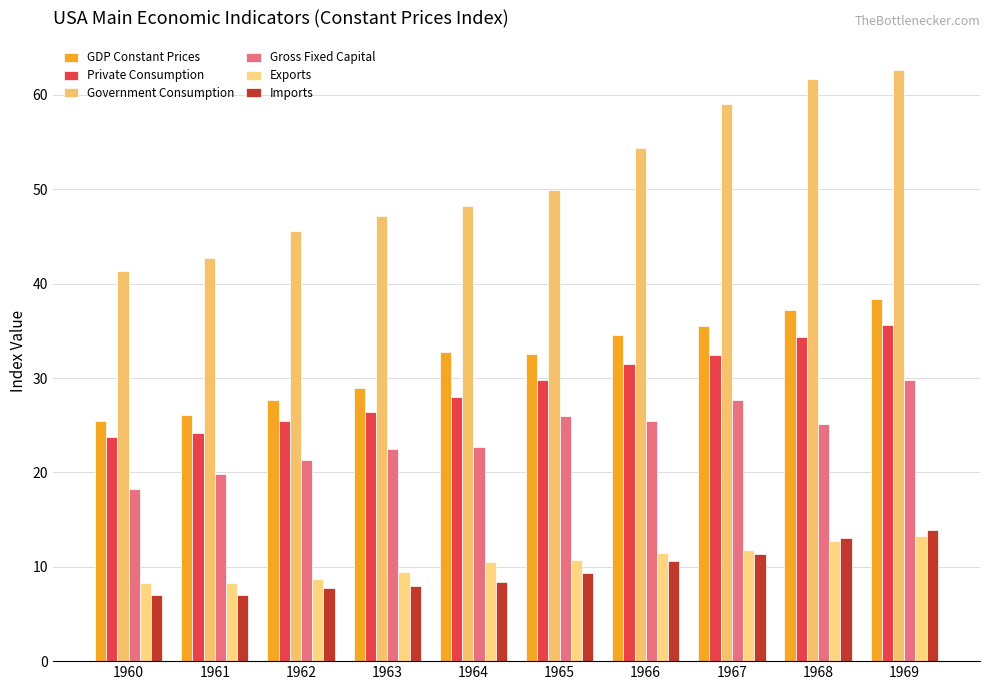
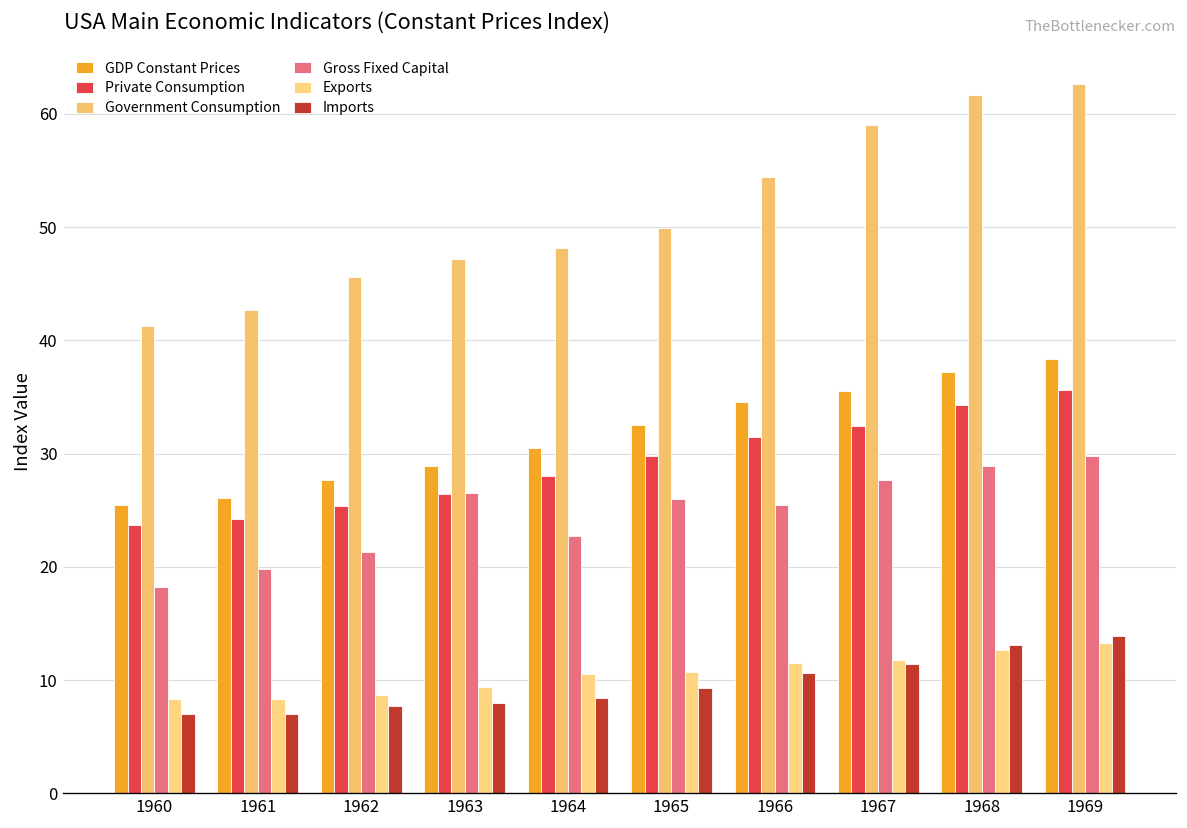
Gross Fixed Capital, 1963: 23 -> 27
GDP Constant Prices, 1964: 33 -> 31
Gross Fixed Capital, 1968: 25 -> 29
